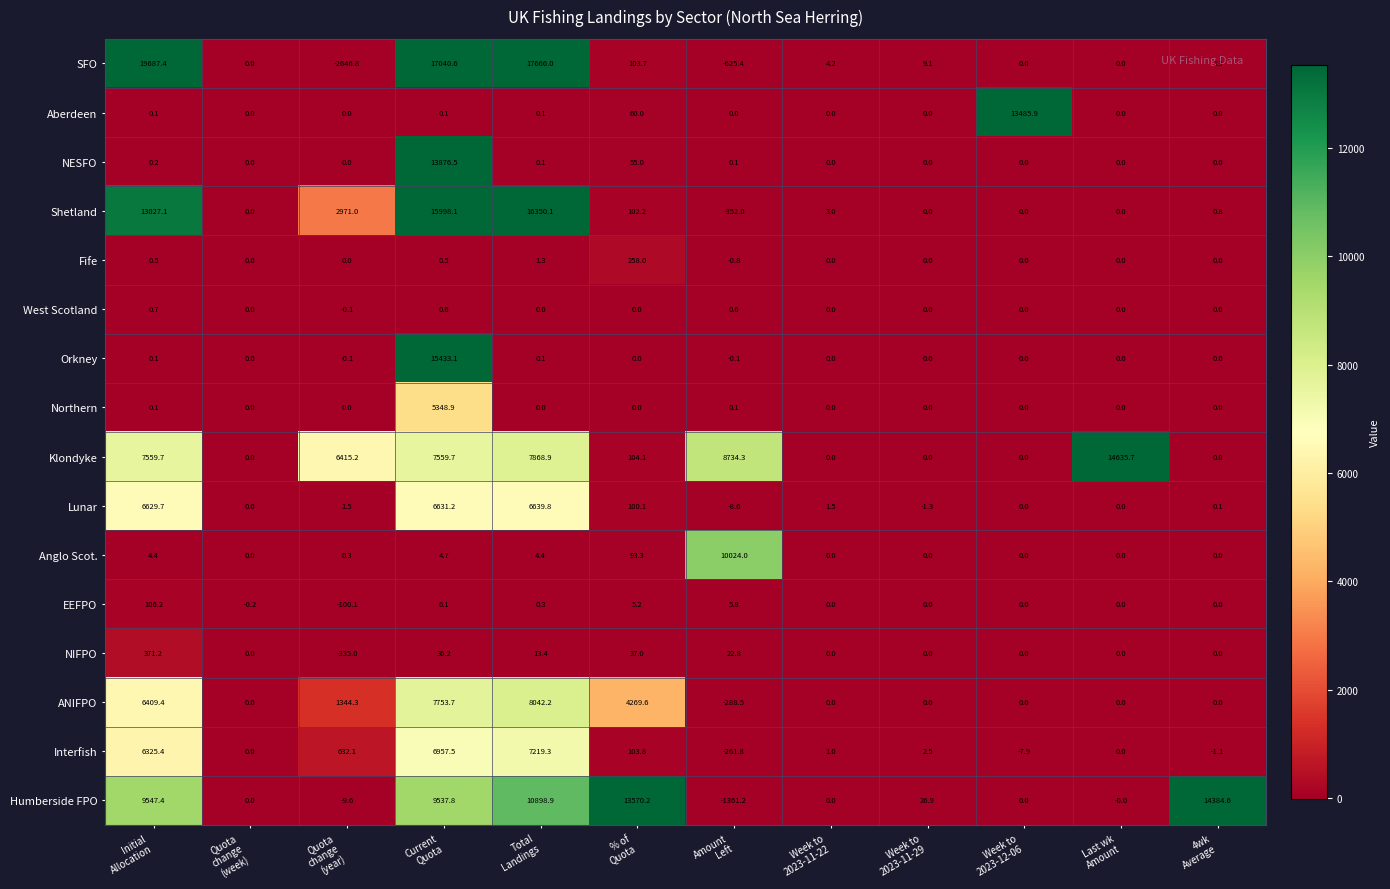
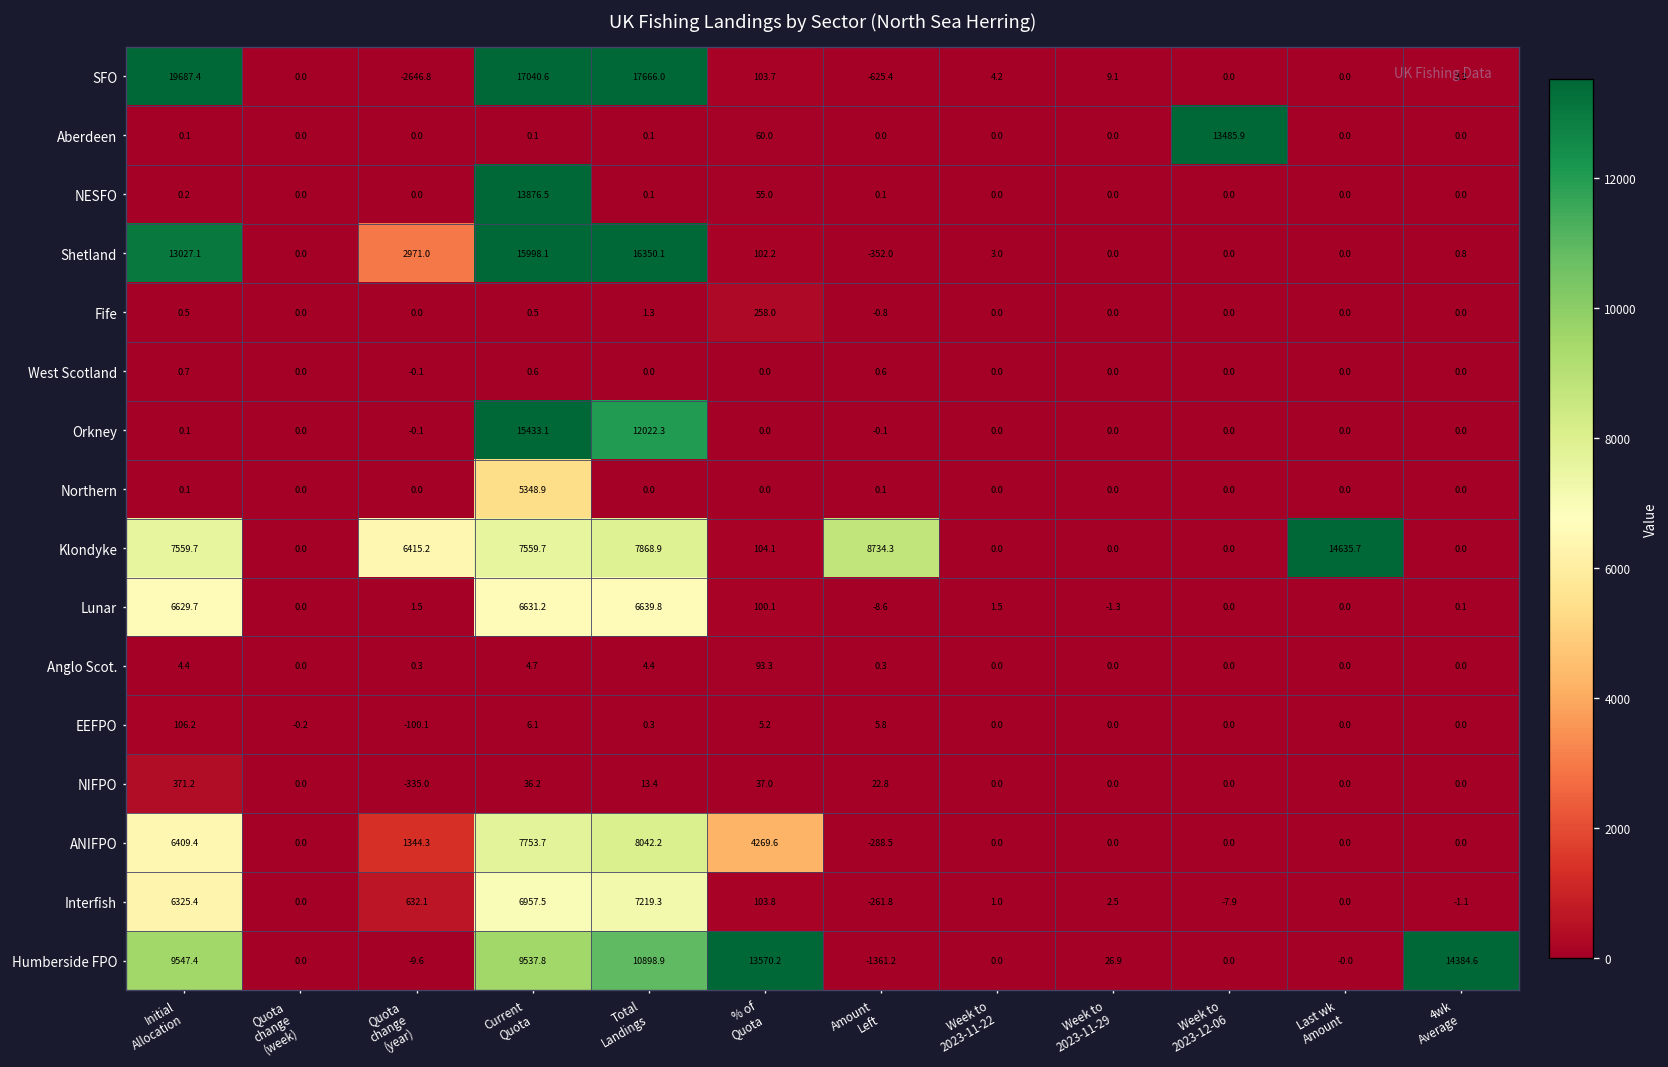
Orkney, Total Landings: 0.1 -> 12022.3
Anglo Scot., Amount Left: 10024.0 -> 0.3
